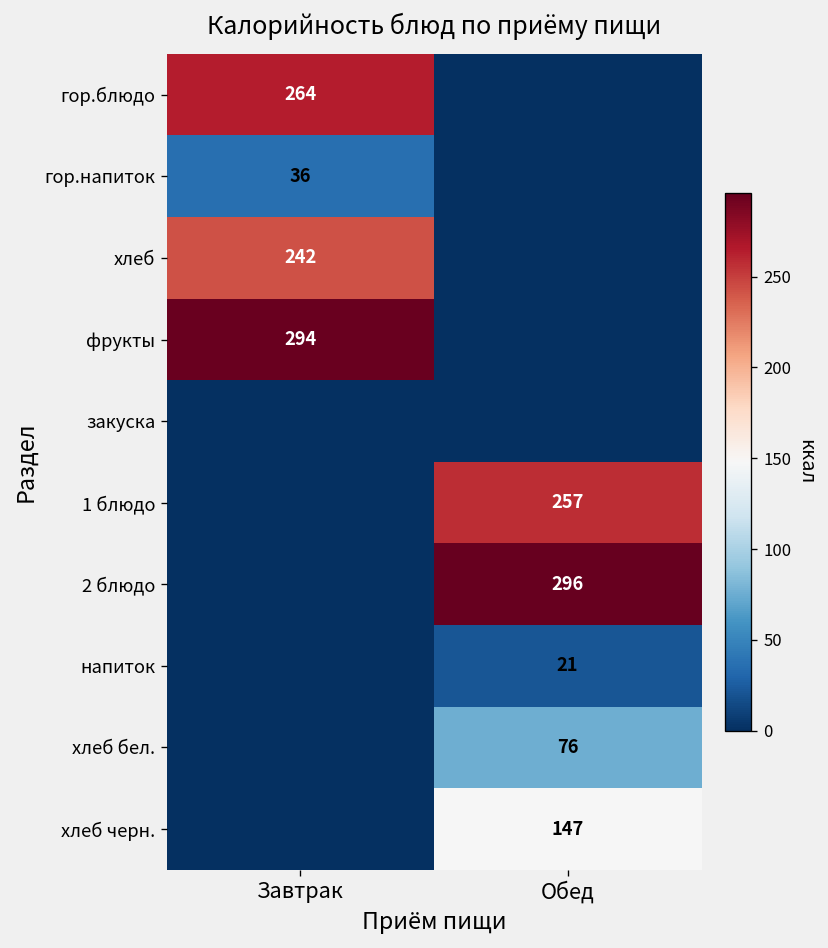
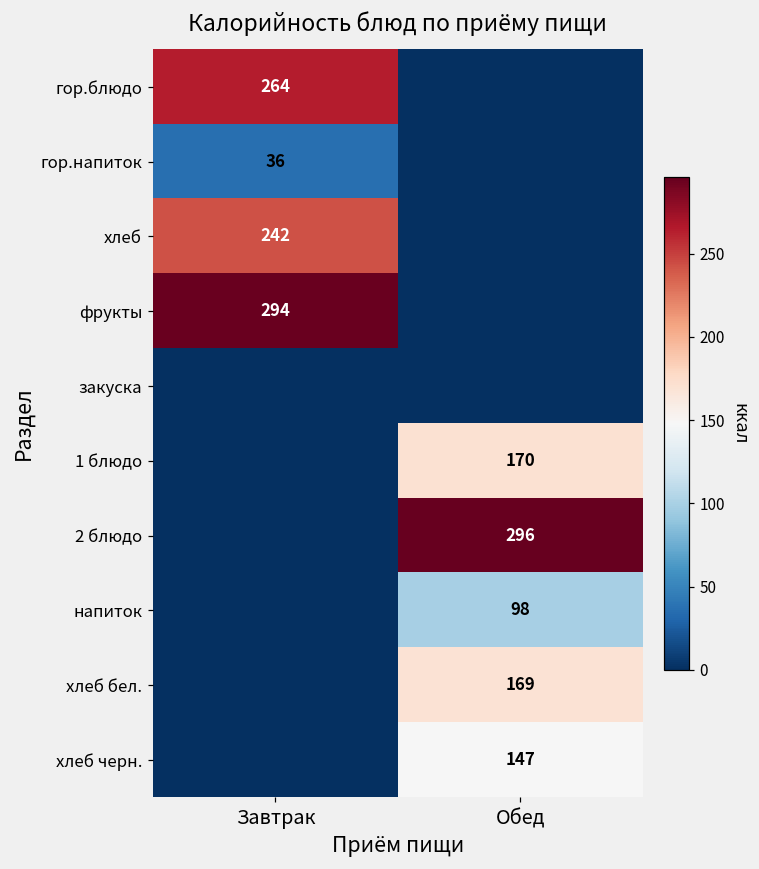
1 блюдо, Обед: 257 -> 170
напиток, Обед: 21 -> 98
хлеб бел., Обед: 76 -> 169
